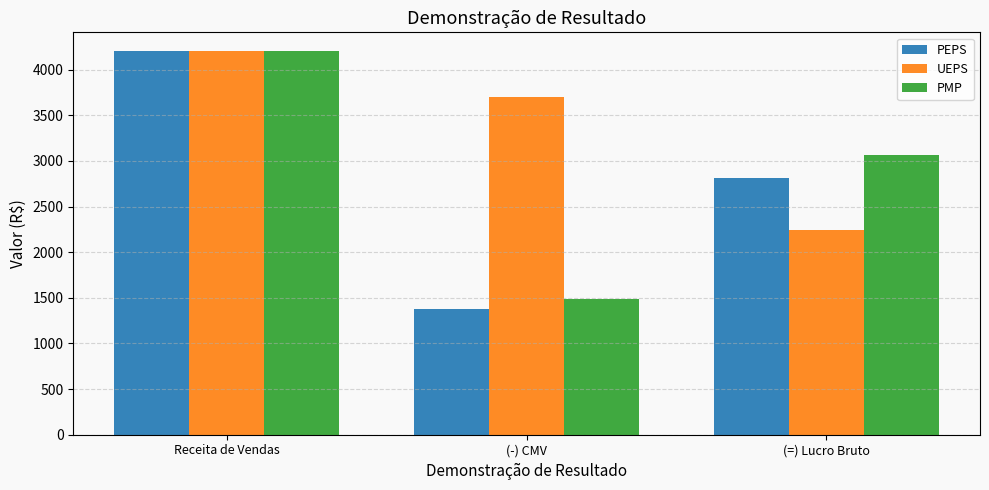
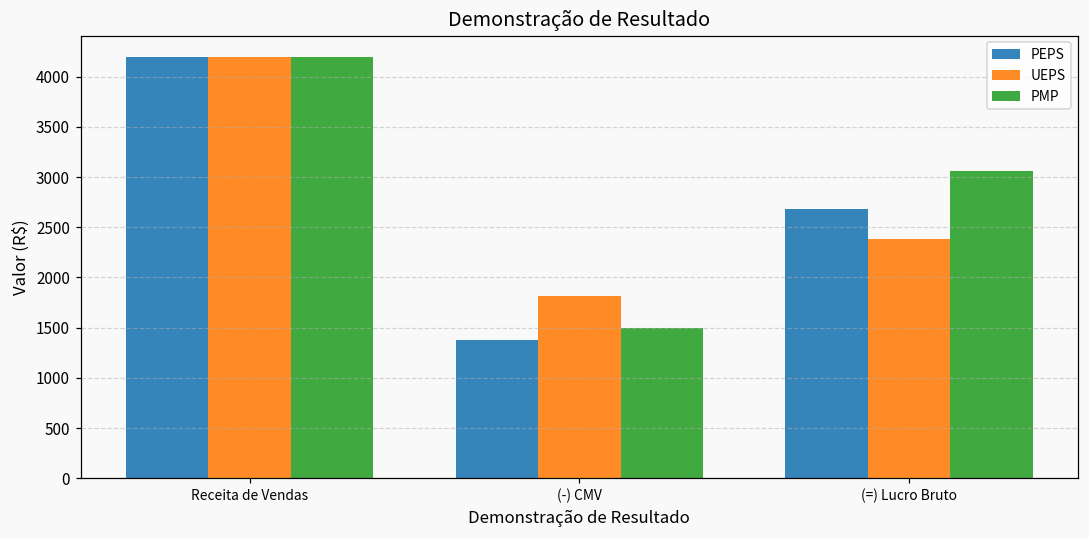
UEPS, (-) CMV: 3700 -> 1800
PEPS, (=) Lucro Bruto: 2800 -> 2700
UEPS, (=) Lucro Bruto: 2200 -> 2400
